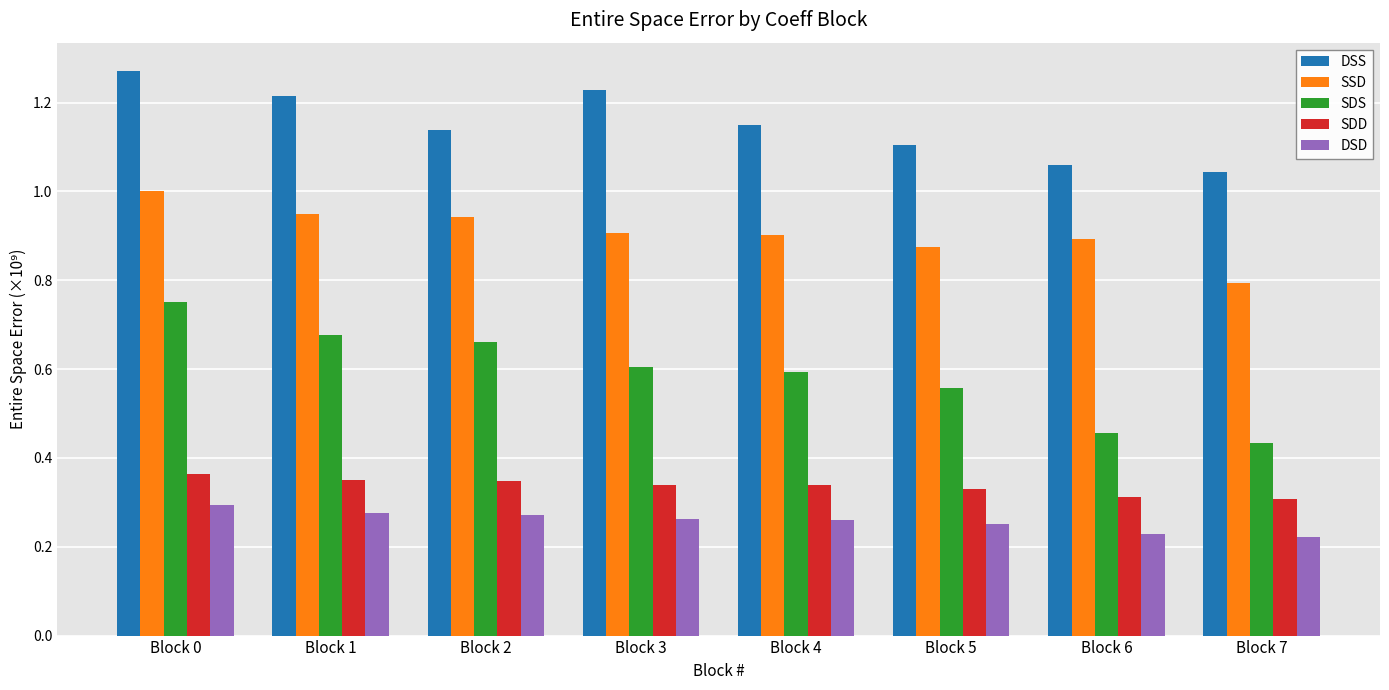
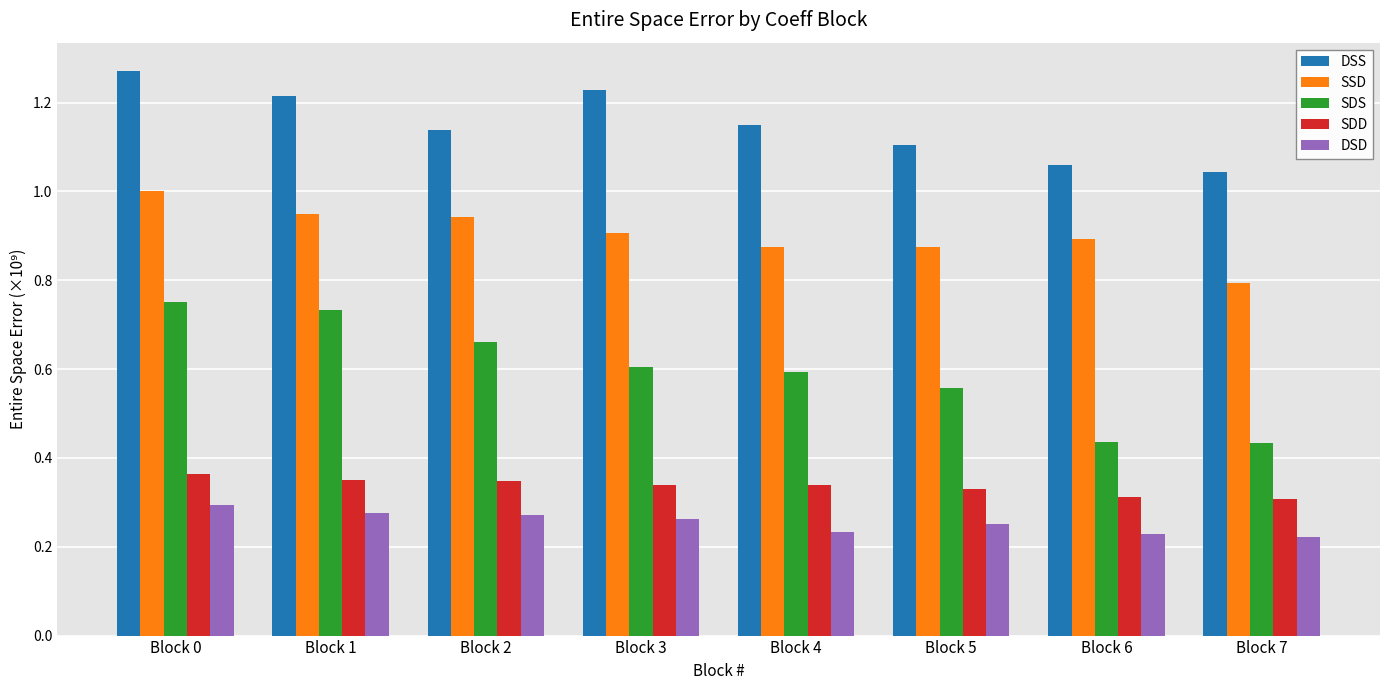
SDS, Block 1: 0.68 -> 0.73
SSD, Block 4: 0.90 -> 0.87
DSD, Block 4: 0.26 -> 0.23
SDS, Block 6: 0.46 -> 0.44
